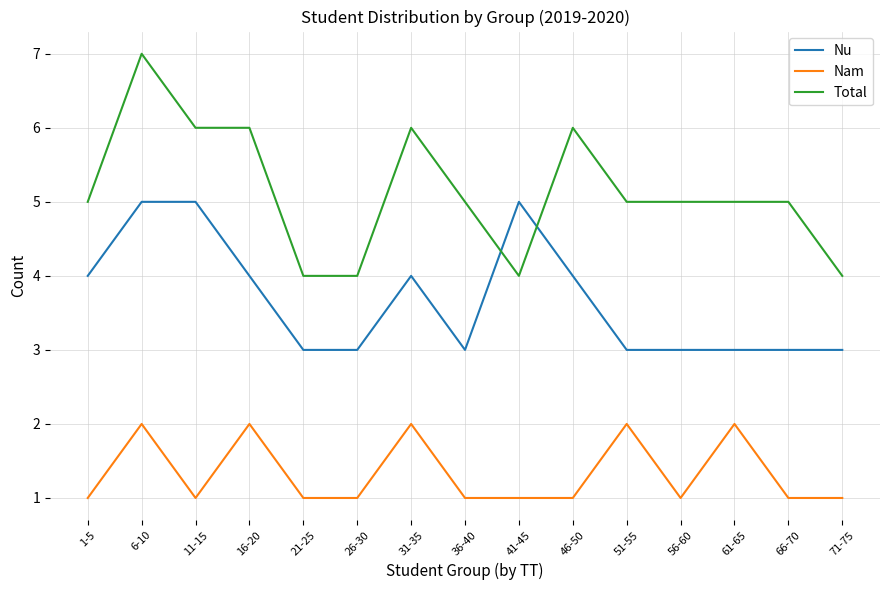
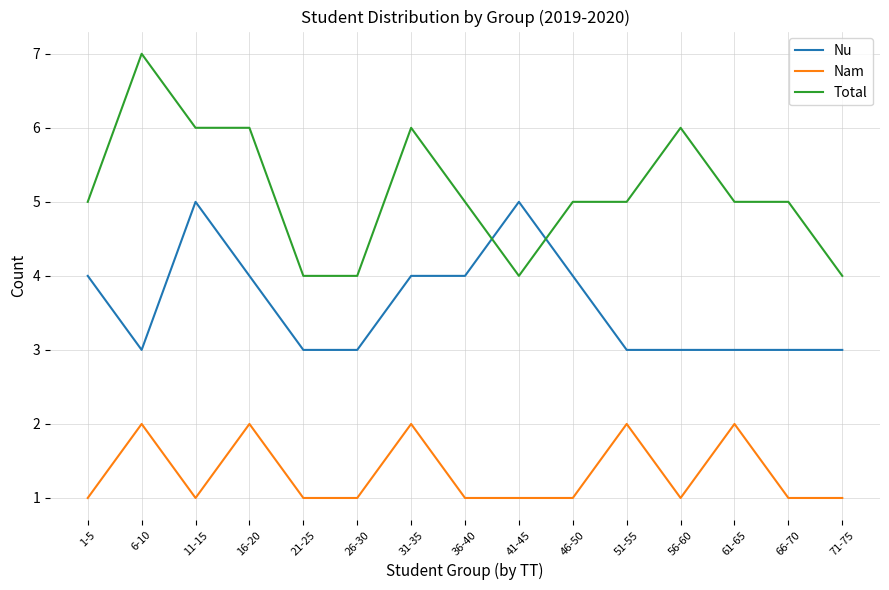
Nu, 6-10: 5 -> 3
Nu, 36-40: 3 -> 4
Total, 46-50: 6 -> 5
Total, 56-60: 5 -> 6
